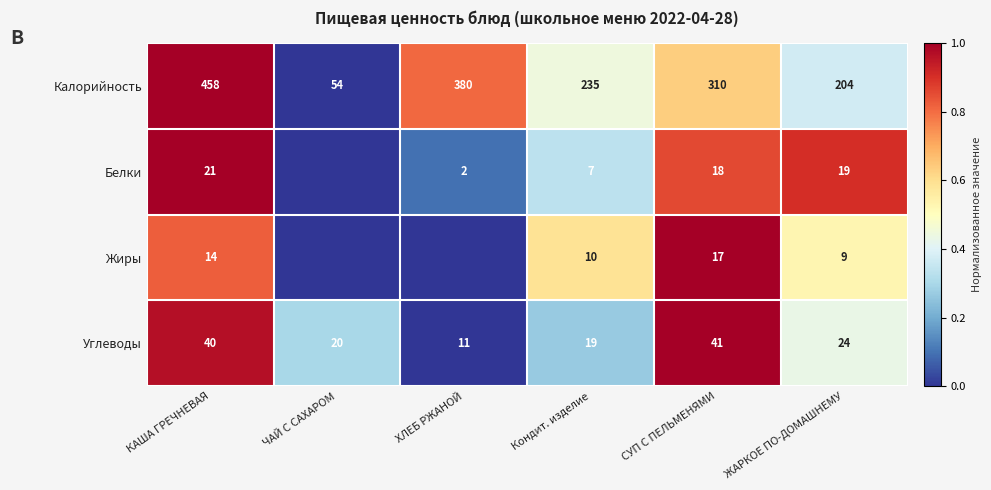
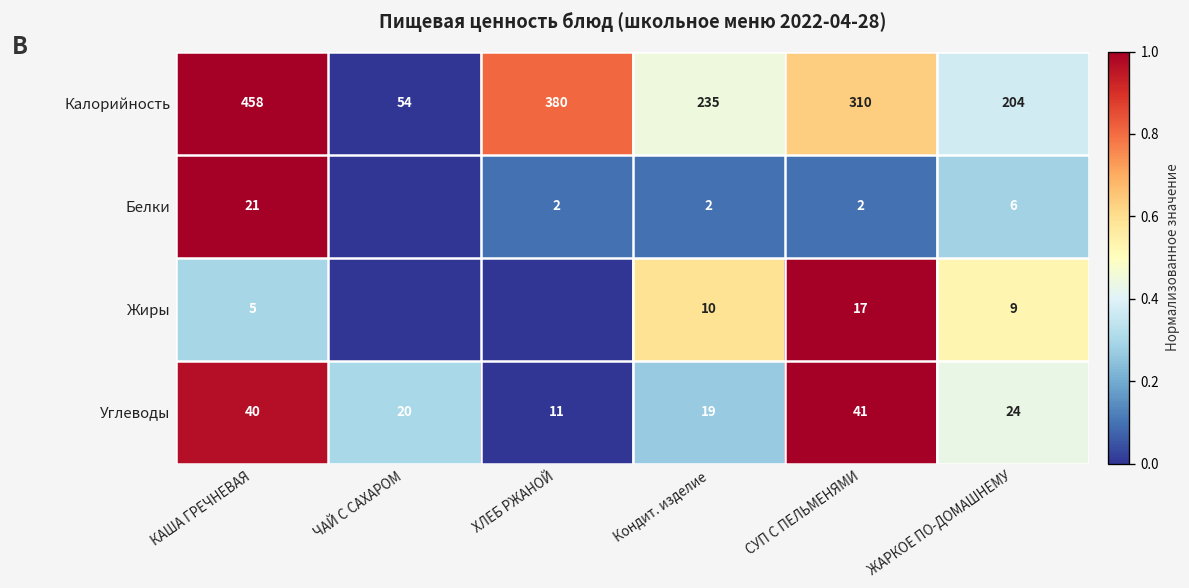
Белки, Кондит. изделие: 7 -> 2
Белки, СУП С ПЕЛЬМЕНЯМИ: 18 -> 2
Белки, ЖАРКОЕ ПО-ДОМАШНЕМУ: 19 -> 6
Жиры, КАША ГРЕЧНЕВАЯ: 14 -> 5
